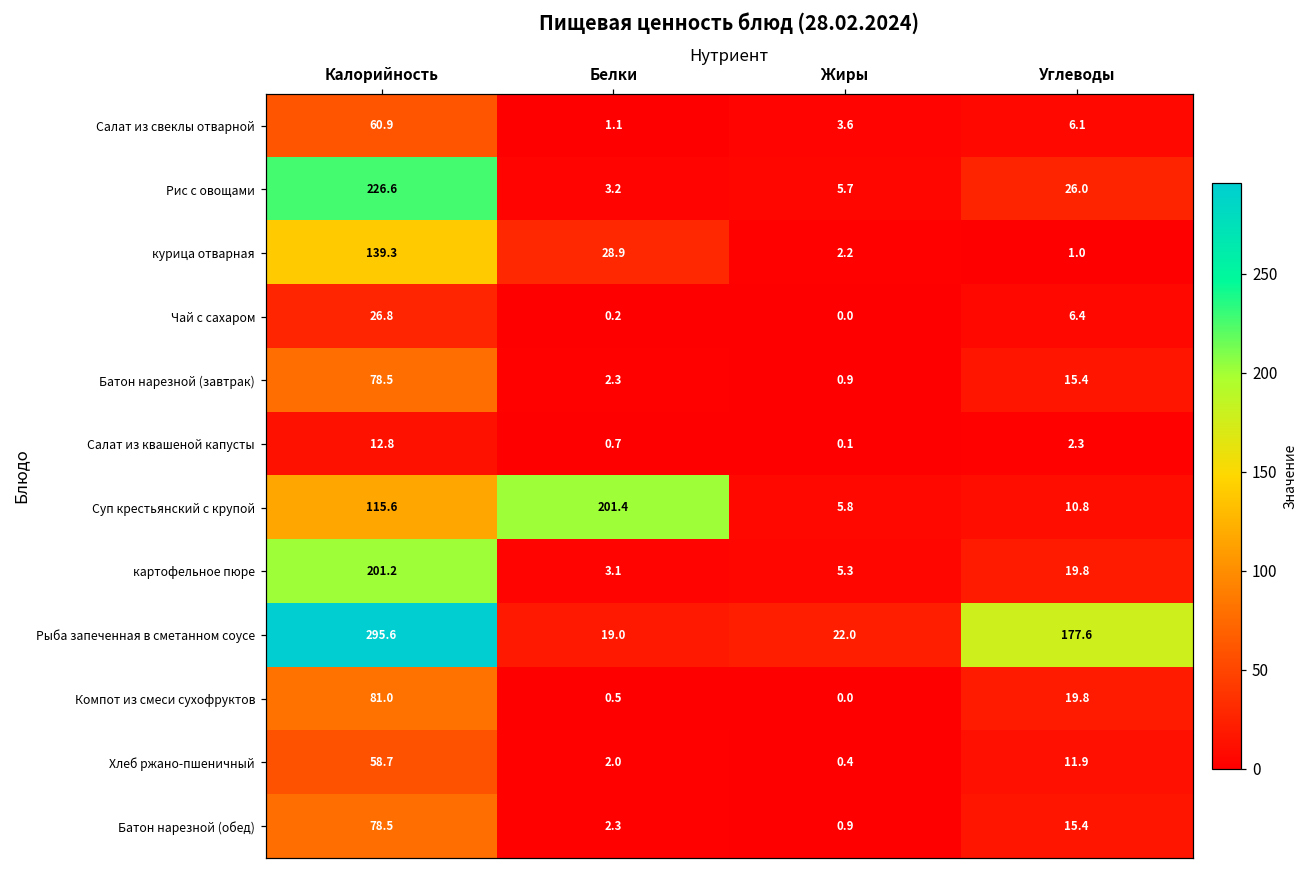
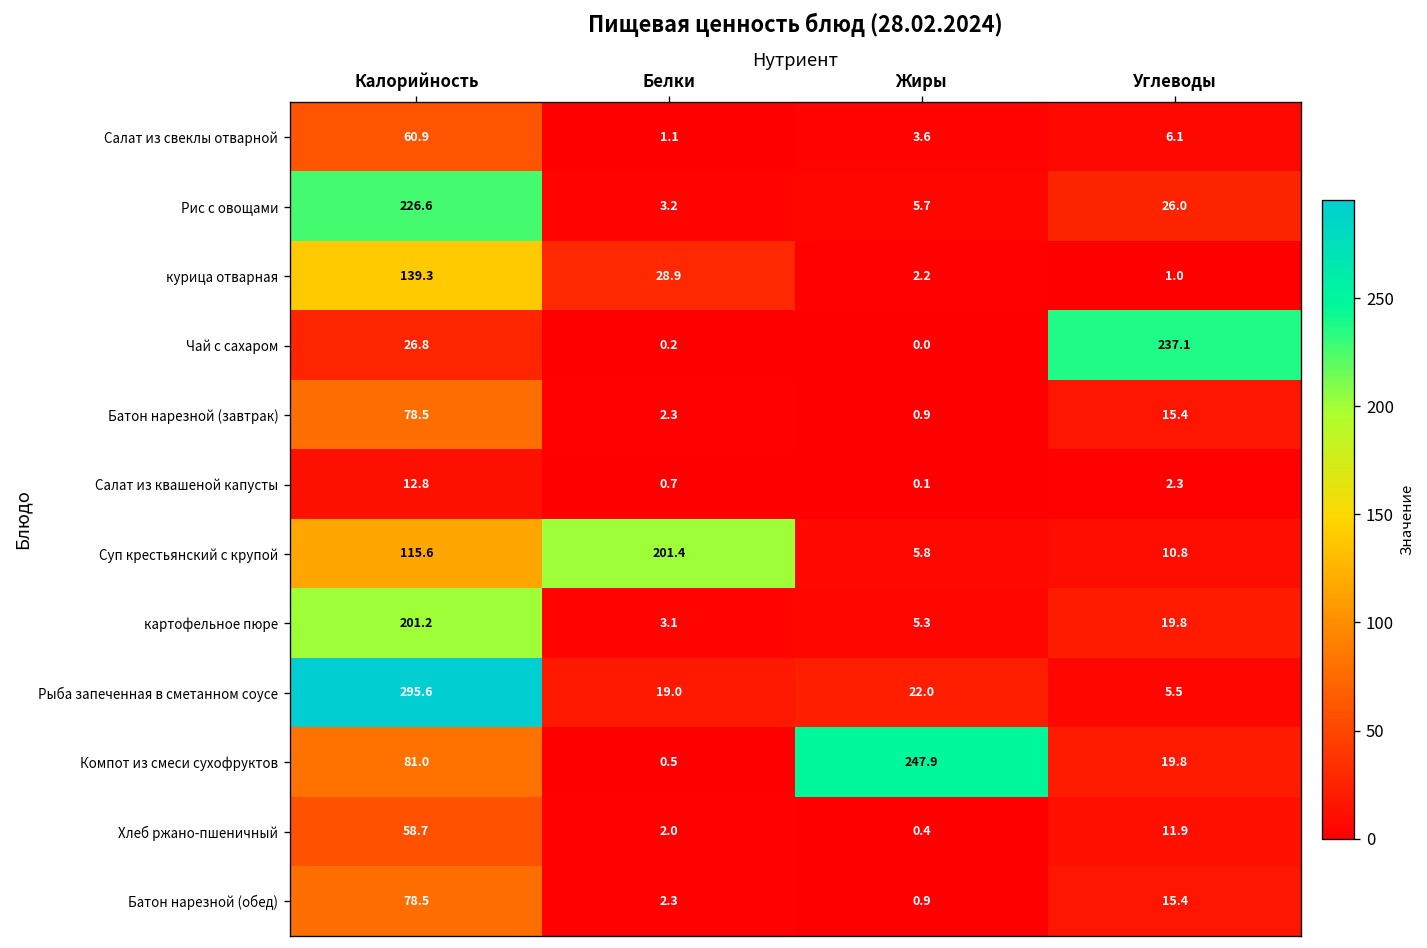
Чай с сахаром, Углеводы: 6.4 -> 237.1
Рыба запеченная в сметанном соусе, Углеводы: 177.6 -> 5.5
Компот из смеси сухофруктов, Жиры: 0.0 -> 247.9
